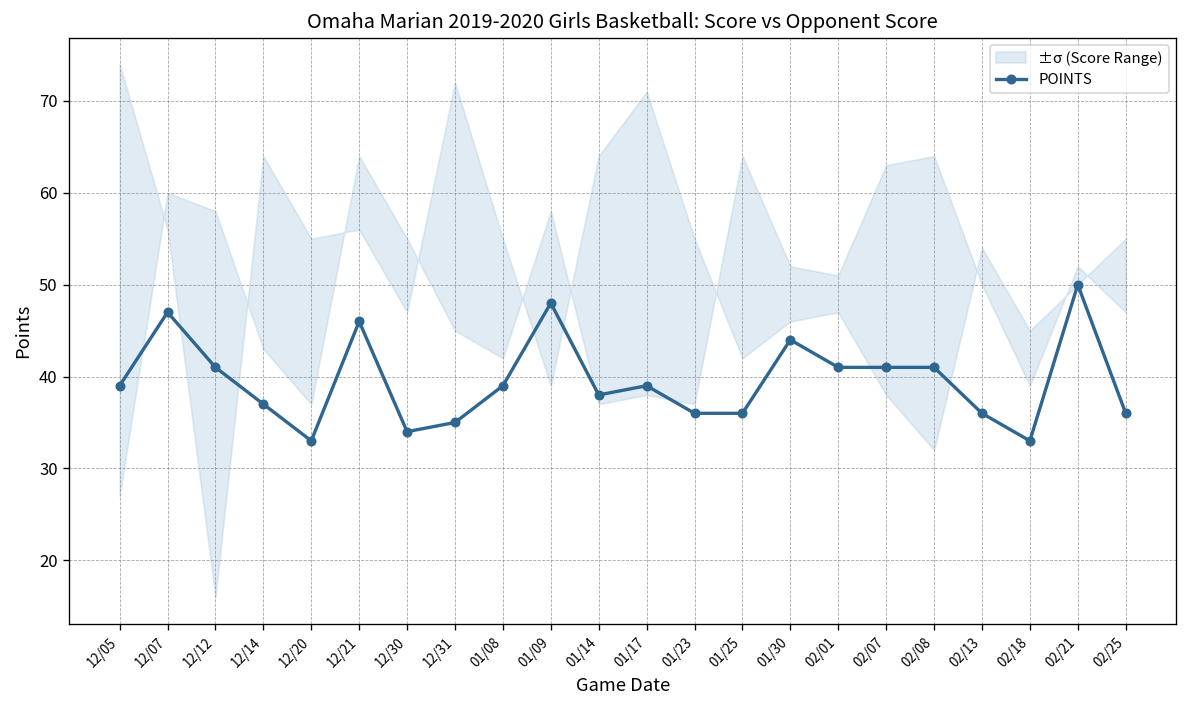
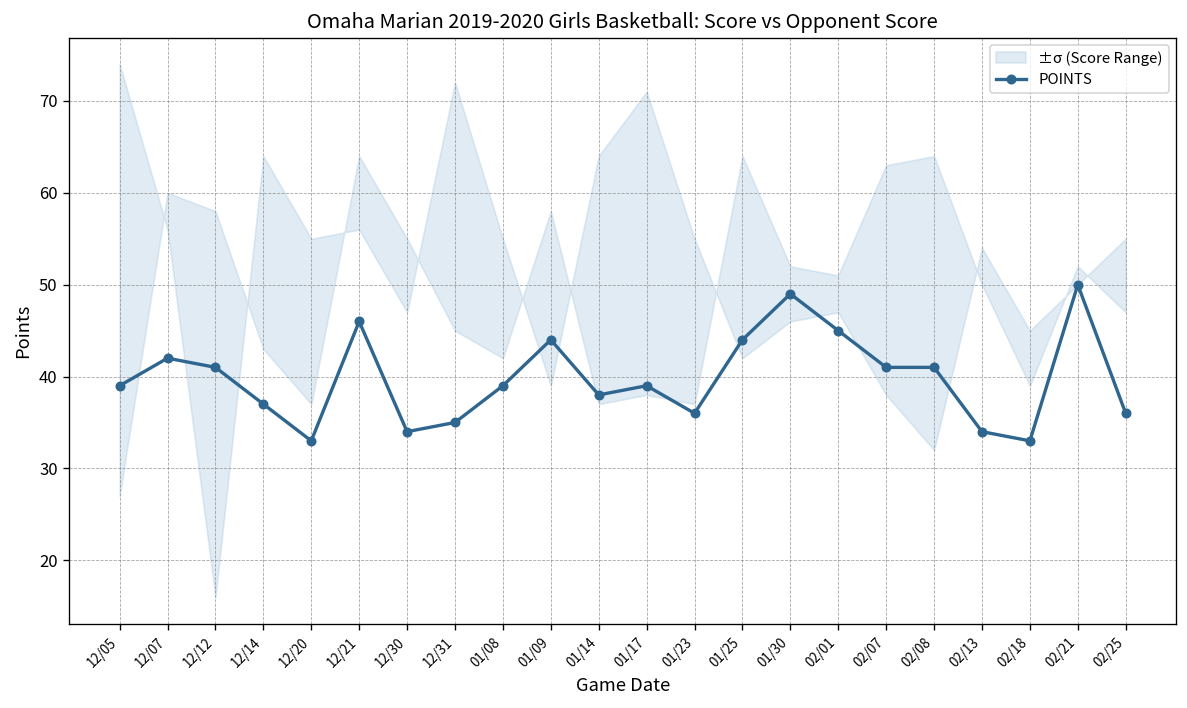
POINTS, 12/07: 47 -> 42
POINTS, 01/09: 48 -> 44
POINTS, 01/25: 36 -> 44
POINTS, 01/30: 44 -> 49
POINTS, 02/01: 41 -> 45
POINTS, 02/13: 36 -> 34
